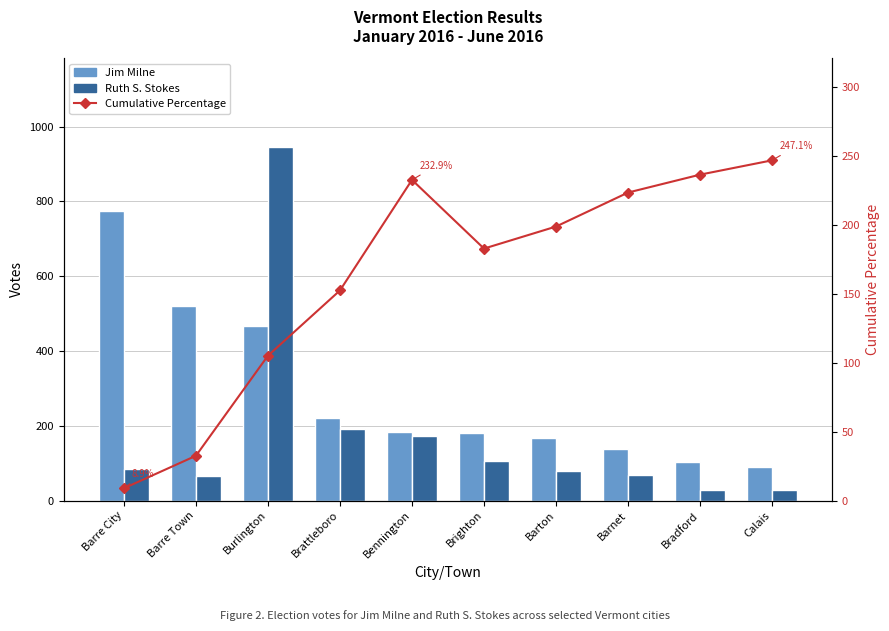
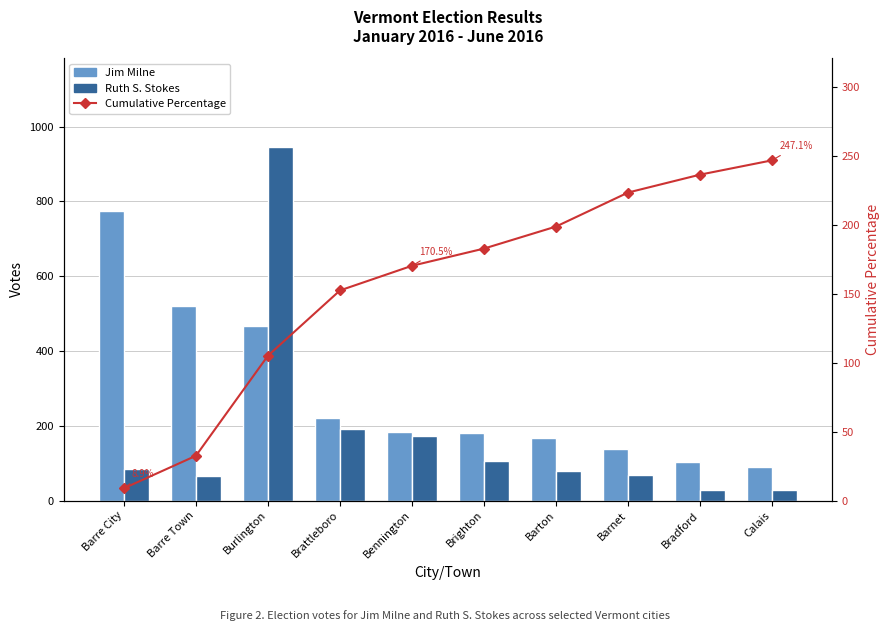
Cumulative Percentage, Bennington: 232.9% -> 170.5%
